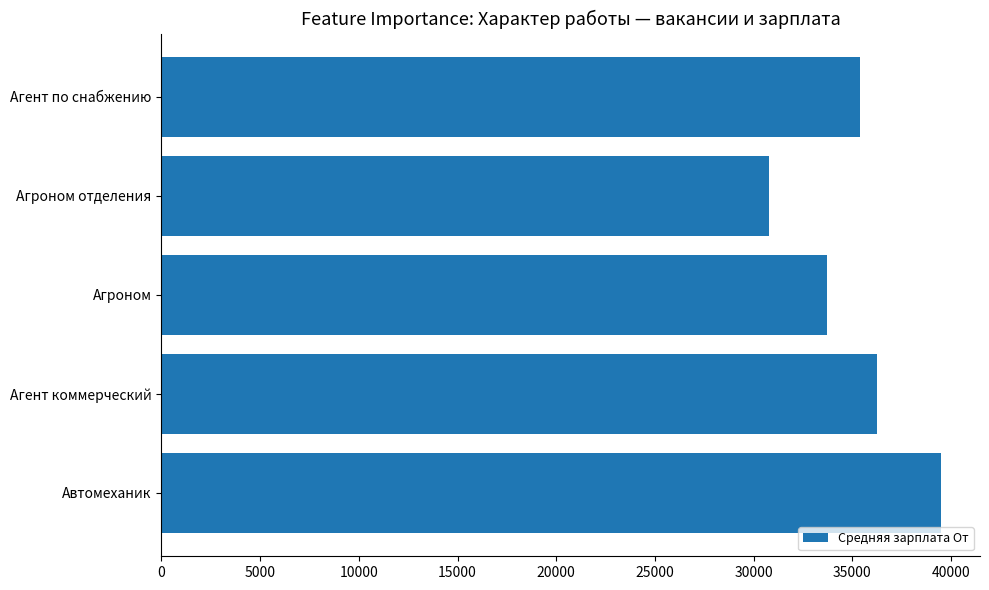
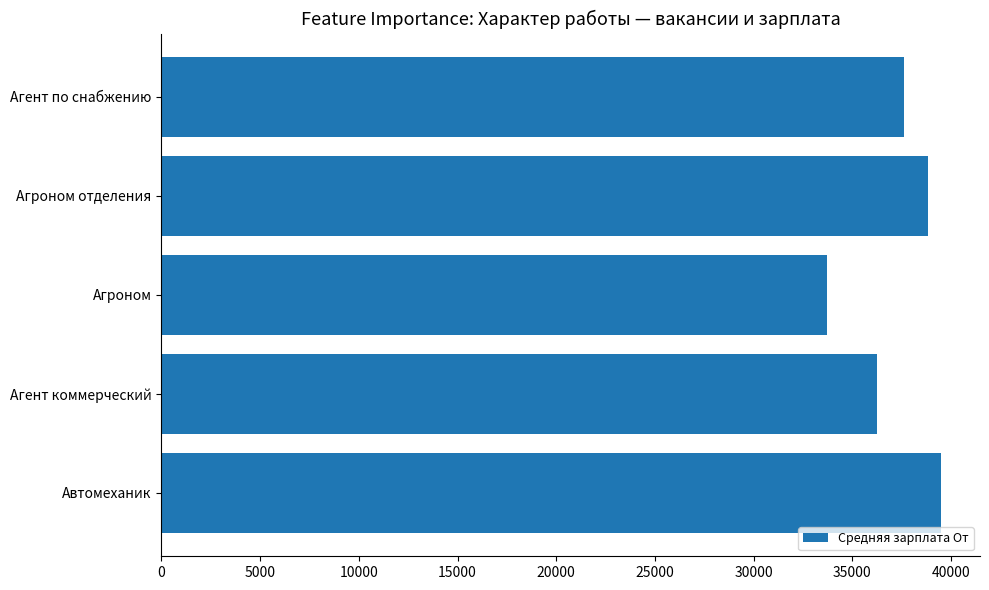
Агент по снабжению: 35400 -> 37600
Агроном отделения: 30800 -> 38800
